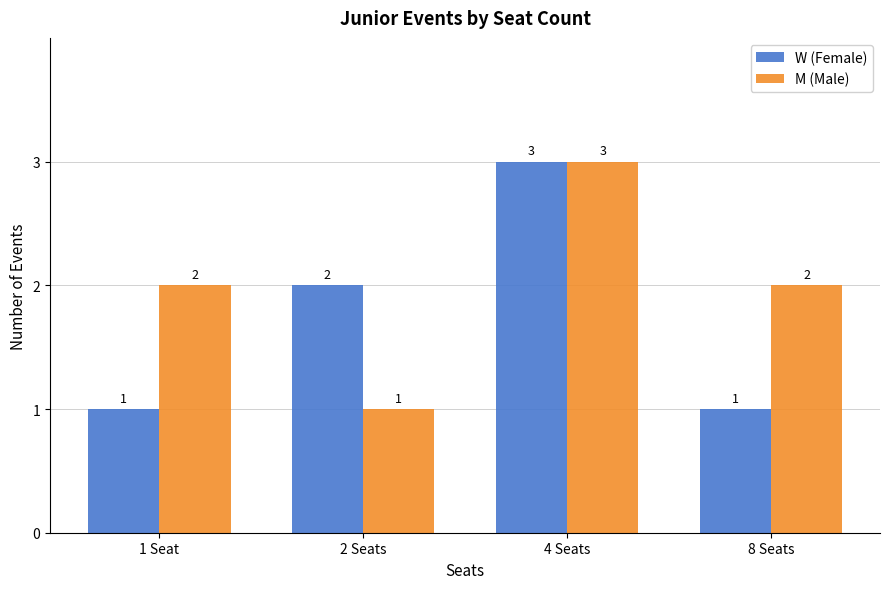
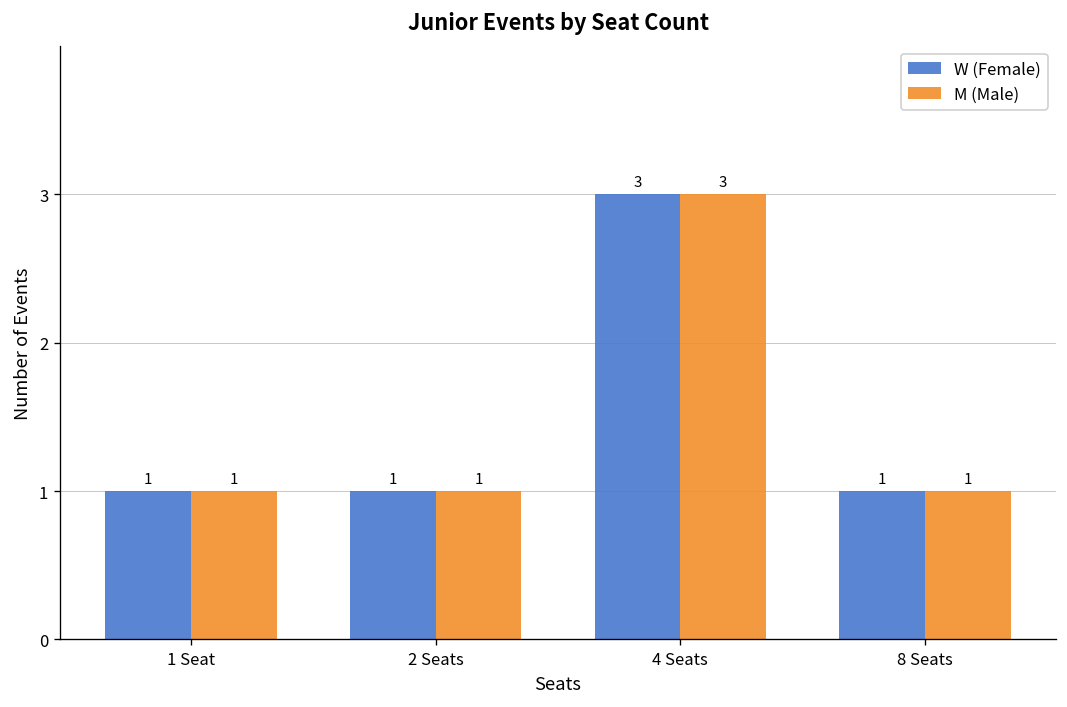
M (Male), 1 Seat: 2 -> 1
W (Female), 2 Seats: 2 -> 1
M (Male), 8 Seats: 2 -> 1
